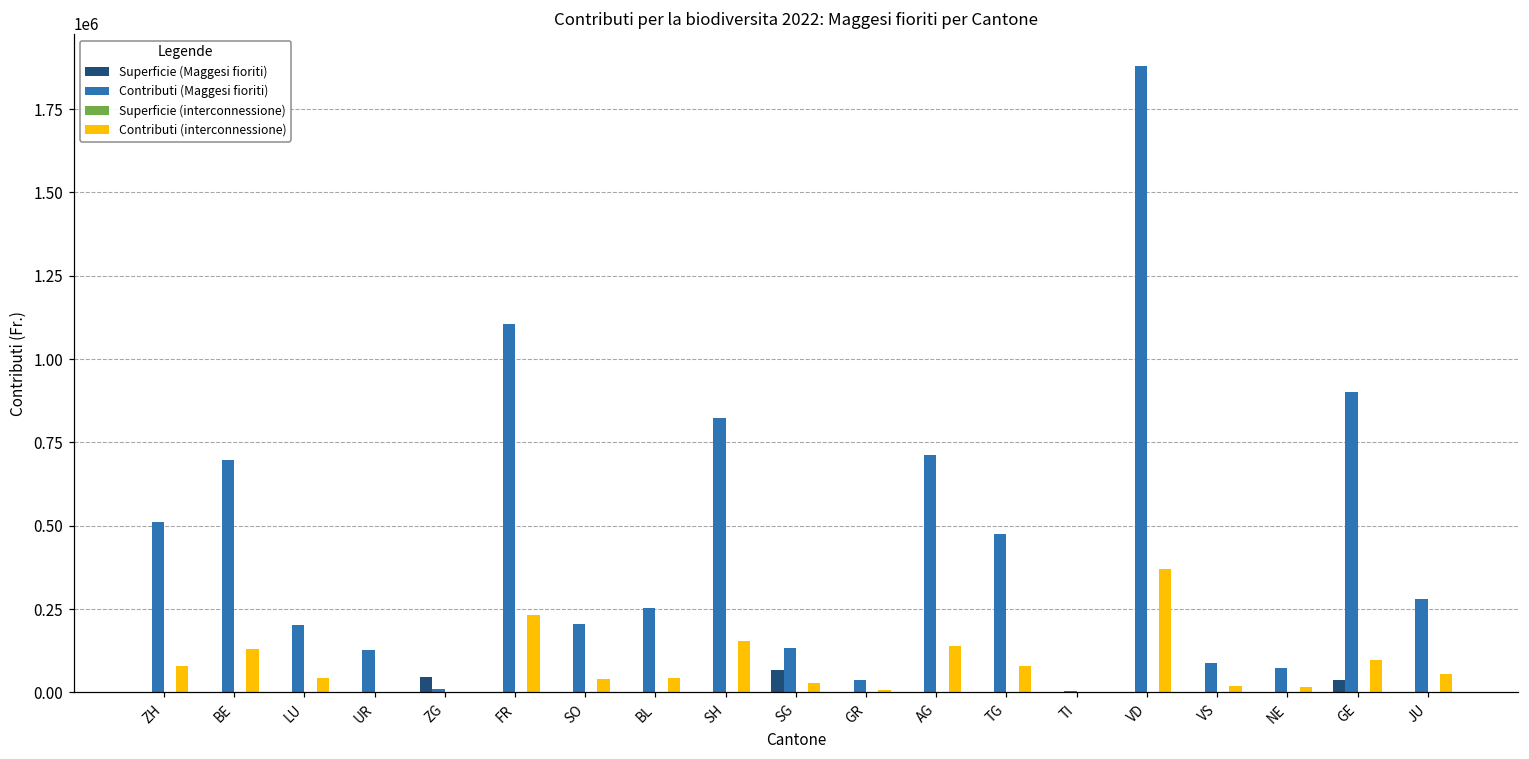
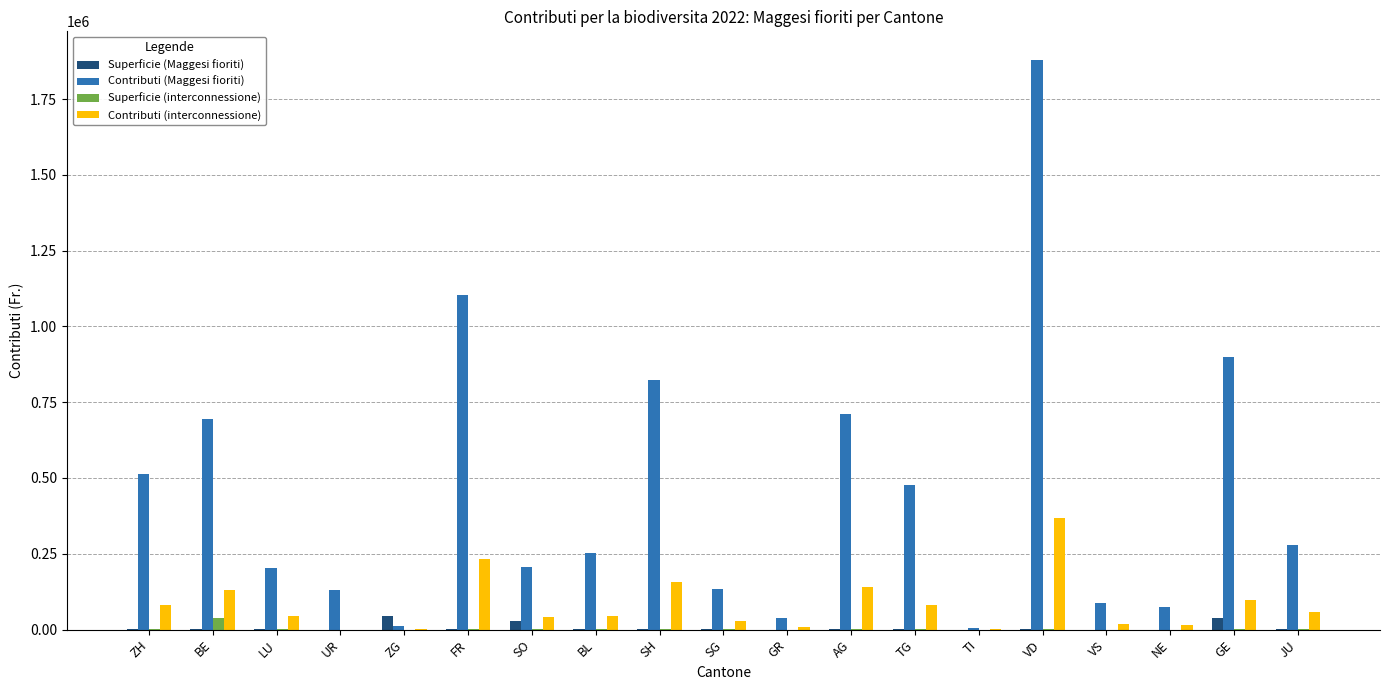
Superficie (interconnessione), BE: 0 -> 40000
Superficie (Maggesi fioriti), SO: 0 -> 30000
Superficie (Maggesi fioriti), SG: 70000 -> 0
